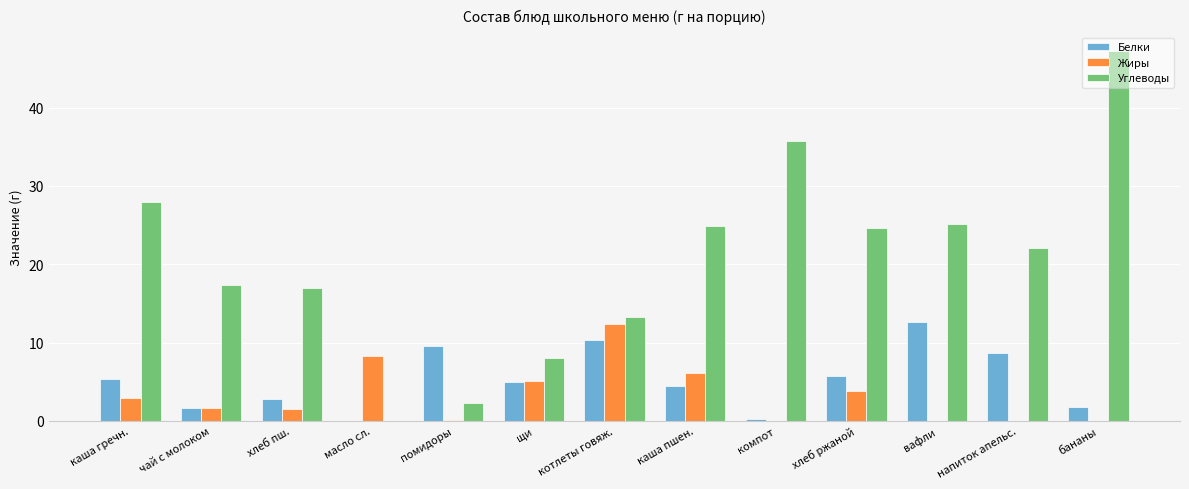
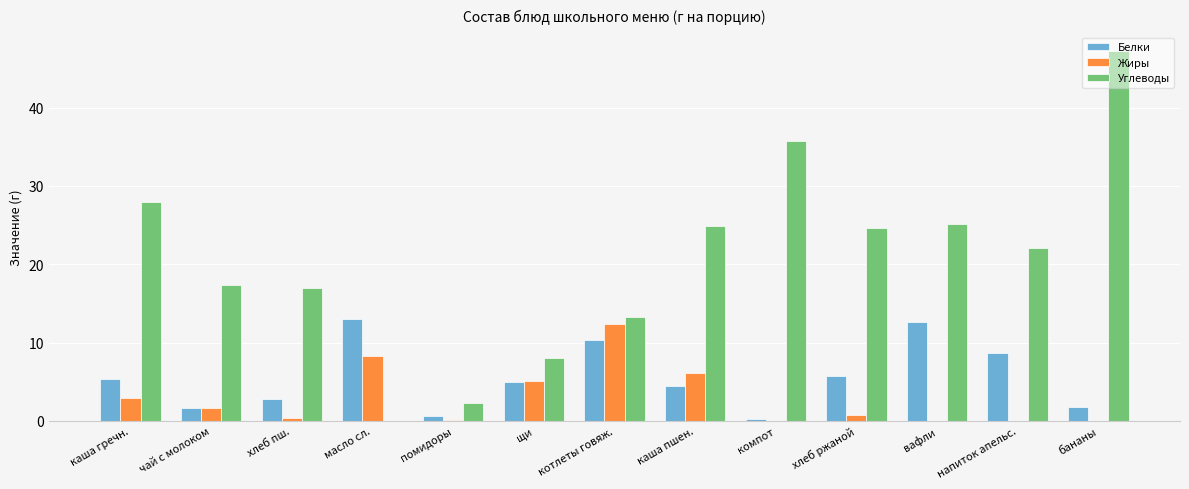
Жиры, хлеб пш.: 2 -> 0
Белки, масло сл.: 0 -> 13
Белки, помидоры: 10 -> 1
Жиры, хлеб ржаной: 4 -> 1
